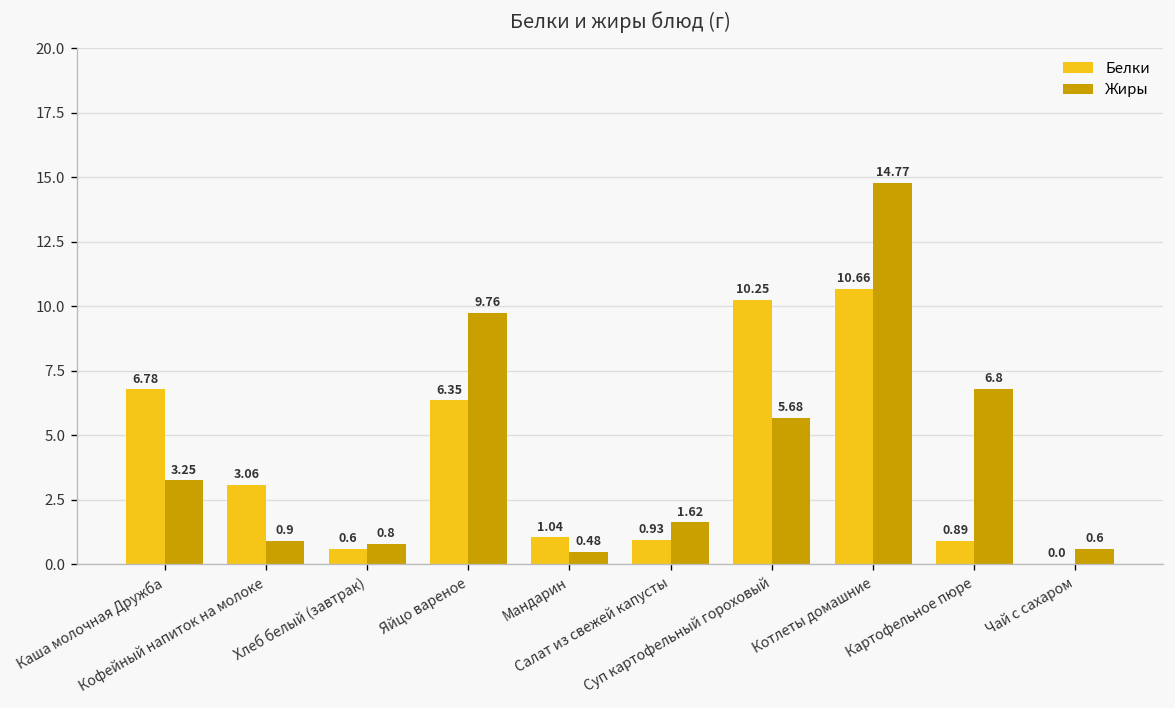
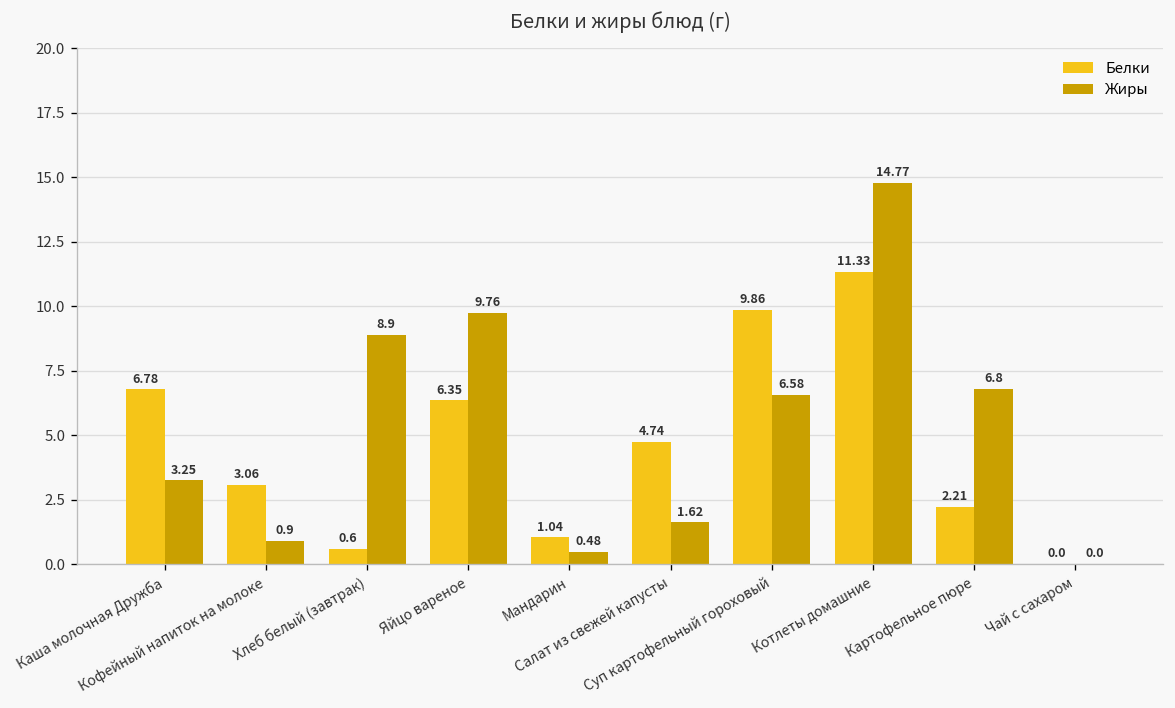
Жиры, Хлеб белый (завтрак): 0.8 -> 8.9
Белки, Салат из свежей капусты: 0.93 -> 4.74
Белки, Суп картофельный гороховый: 10.25 -> 9.86
Жиры, Суп картофельный гороховый: 5.68 -> 6.58
Белки, Котлеты домашние: 10.66 -> 11.33
Белки, Картофельное пюре: 0.89 -> 2.21
Жиры, Чай с сахаром: 0.6 -> 0.0
